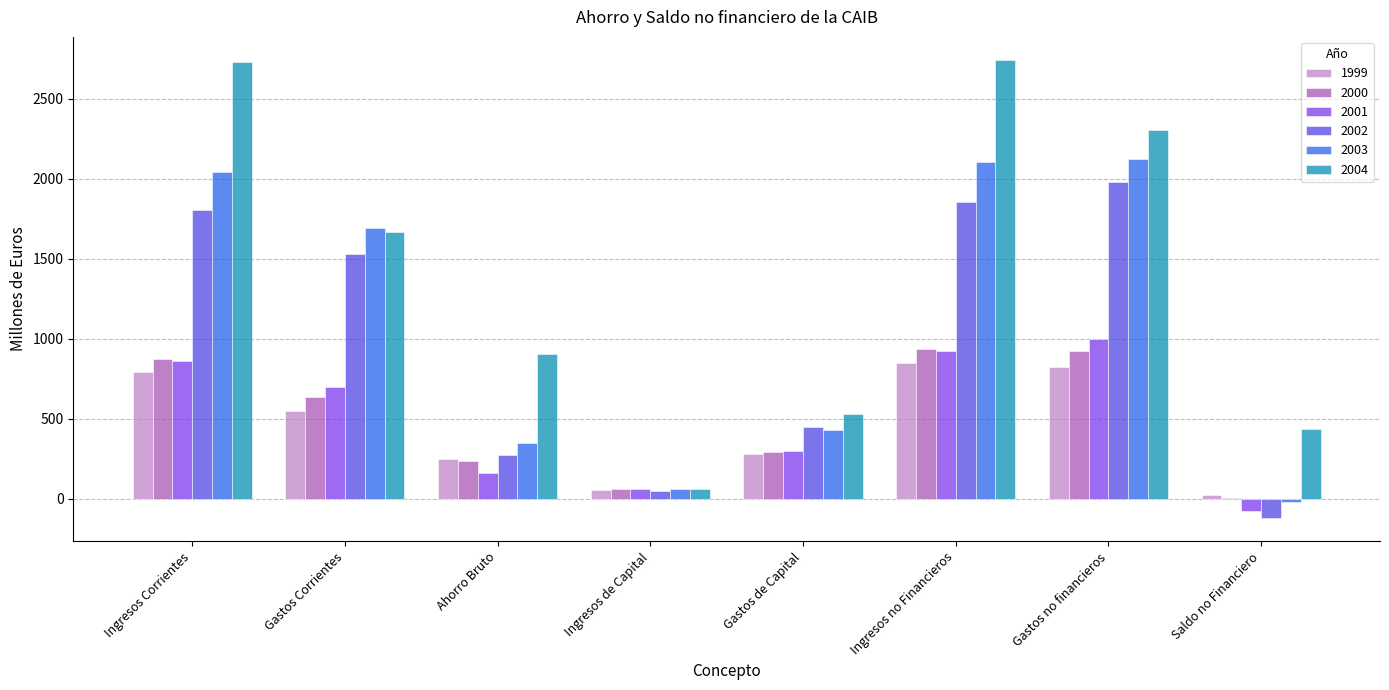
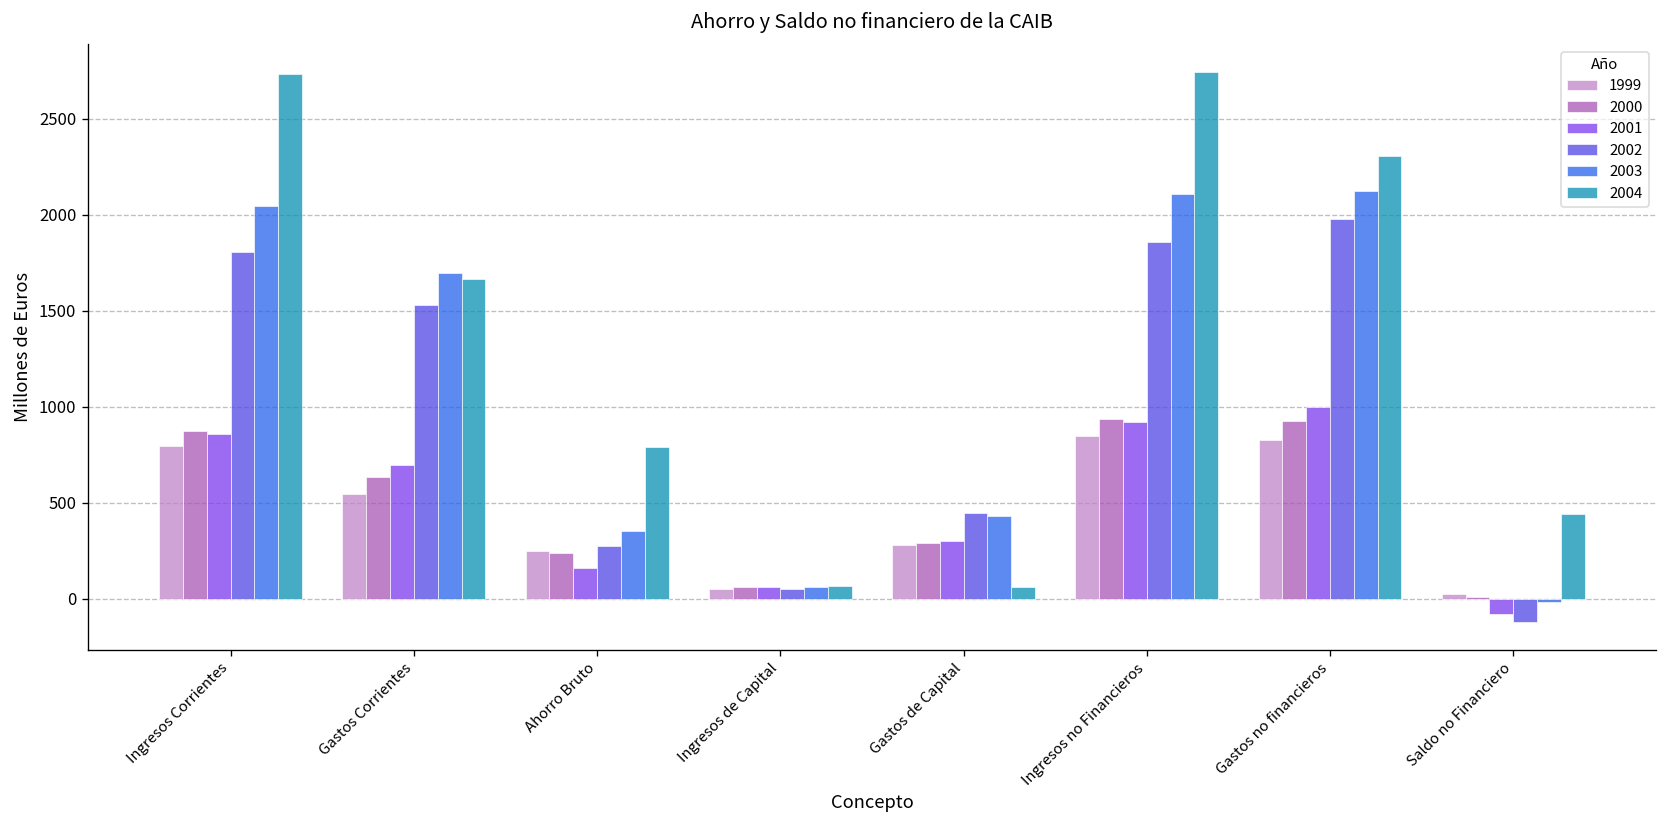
2004, Ahorro Bruto: 900 -> 790
2004, Gastos de Capital: 530 -> 60
